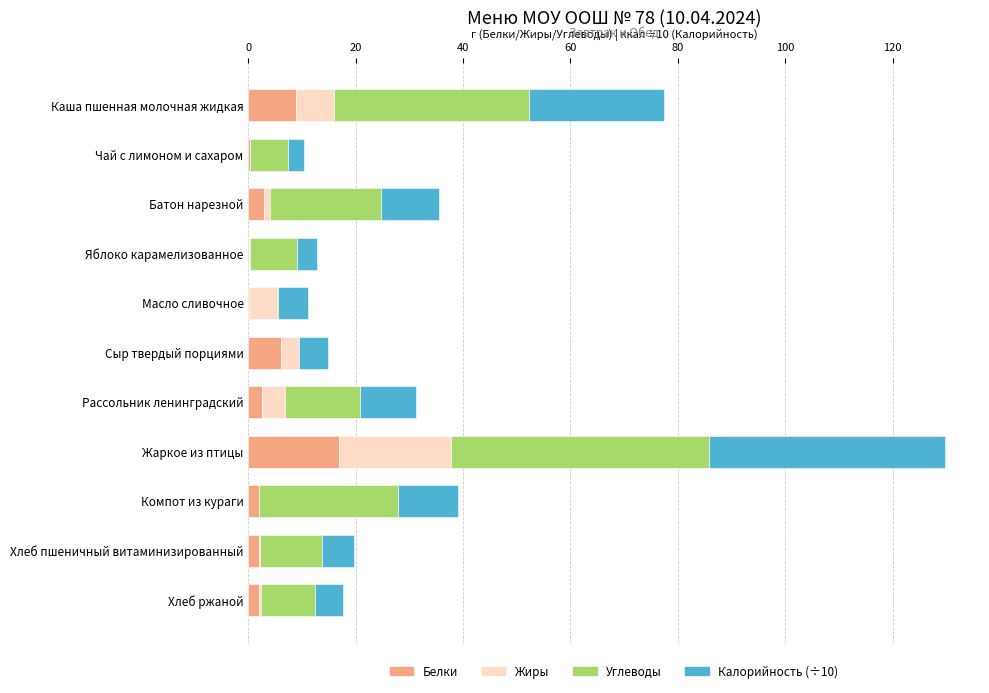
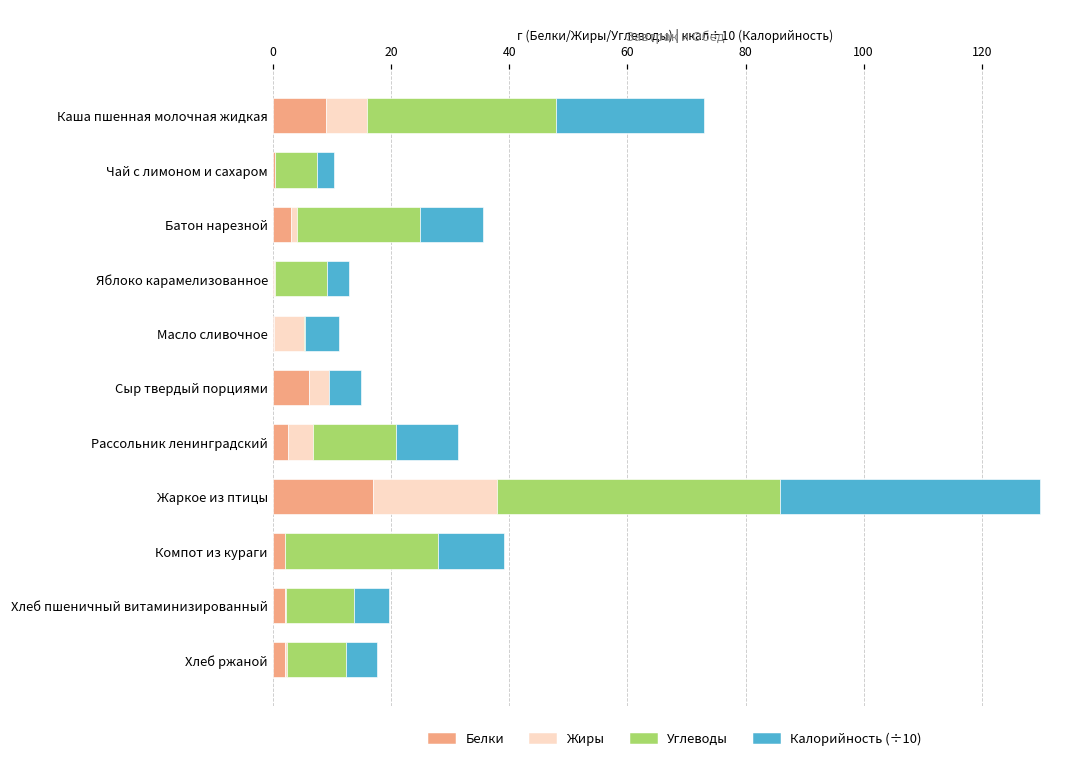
Углеводы, Каша пшенная молочная жидкая: 36 -> 32
